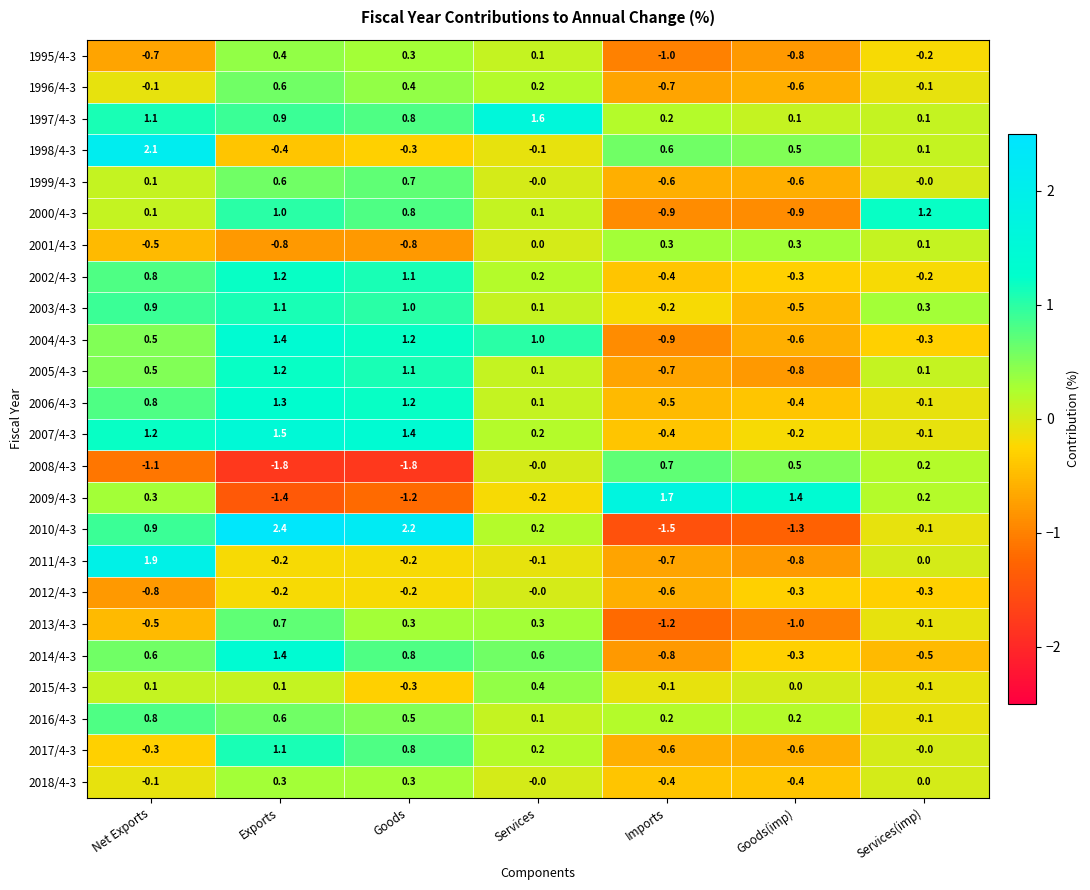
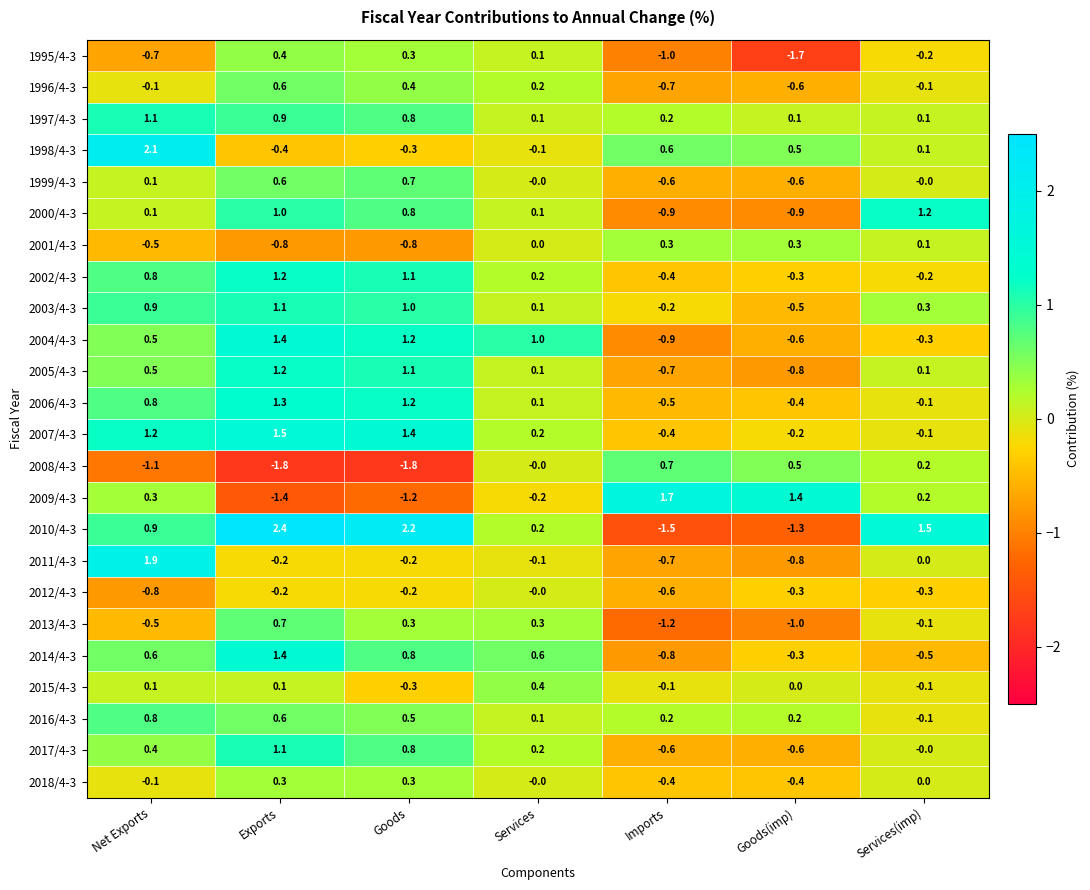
1995/4-3, Goods(imp): -0.8 -> -1.7
1997/4-3, Services: 1.6 -> 0.1
2010/4-3, Services(imp): -0.1 -> 1.5
2017/4-3, Net Exports: -0.3 -> 0.4
